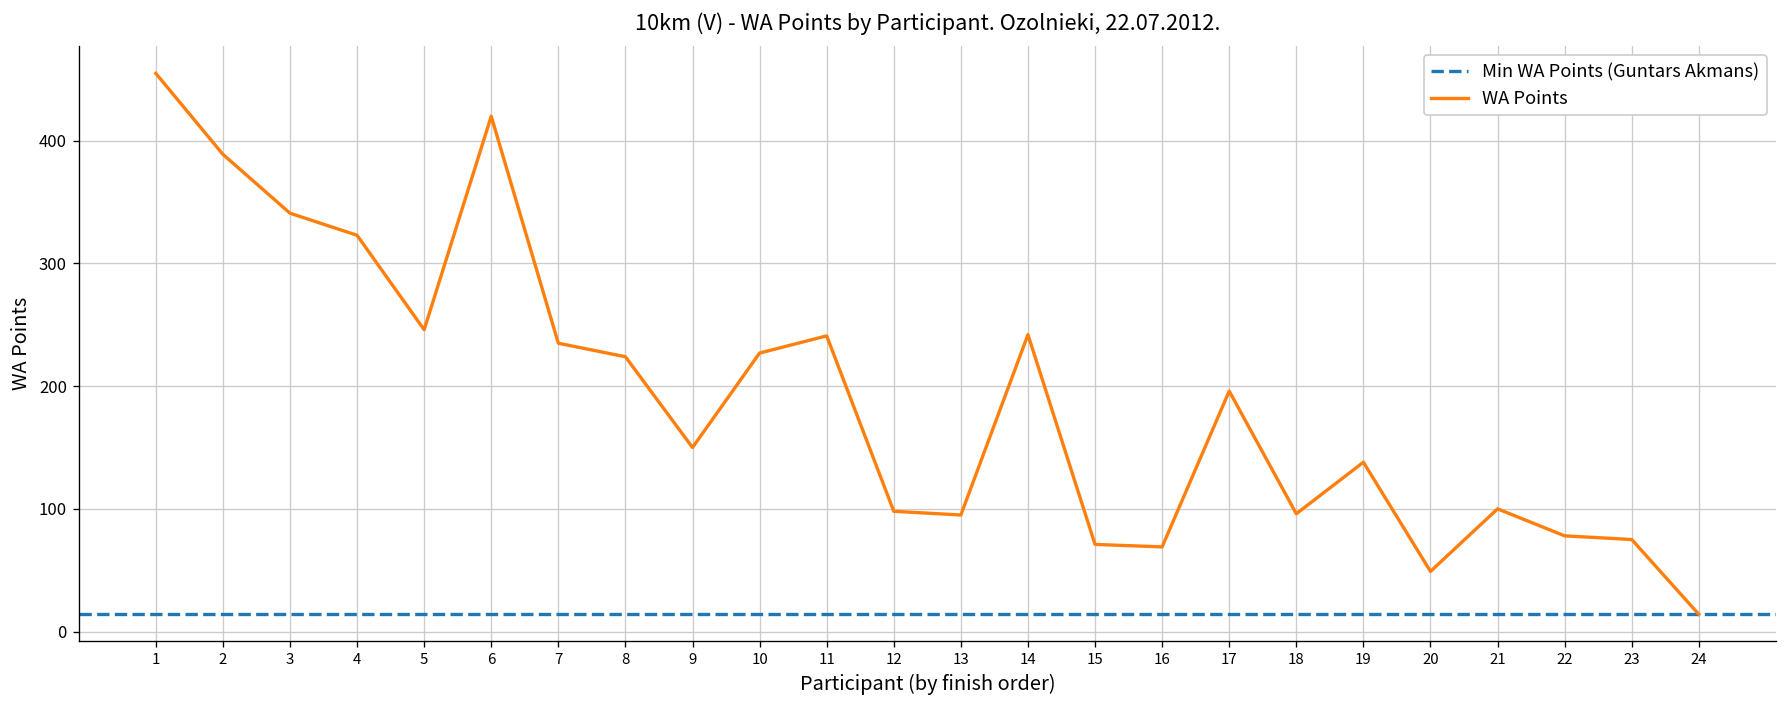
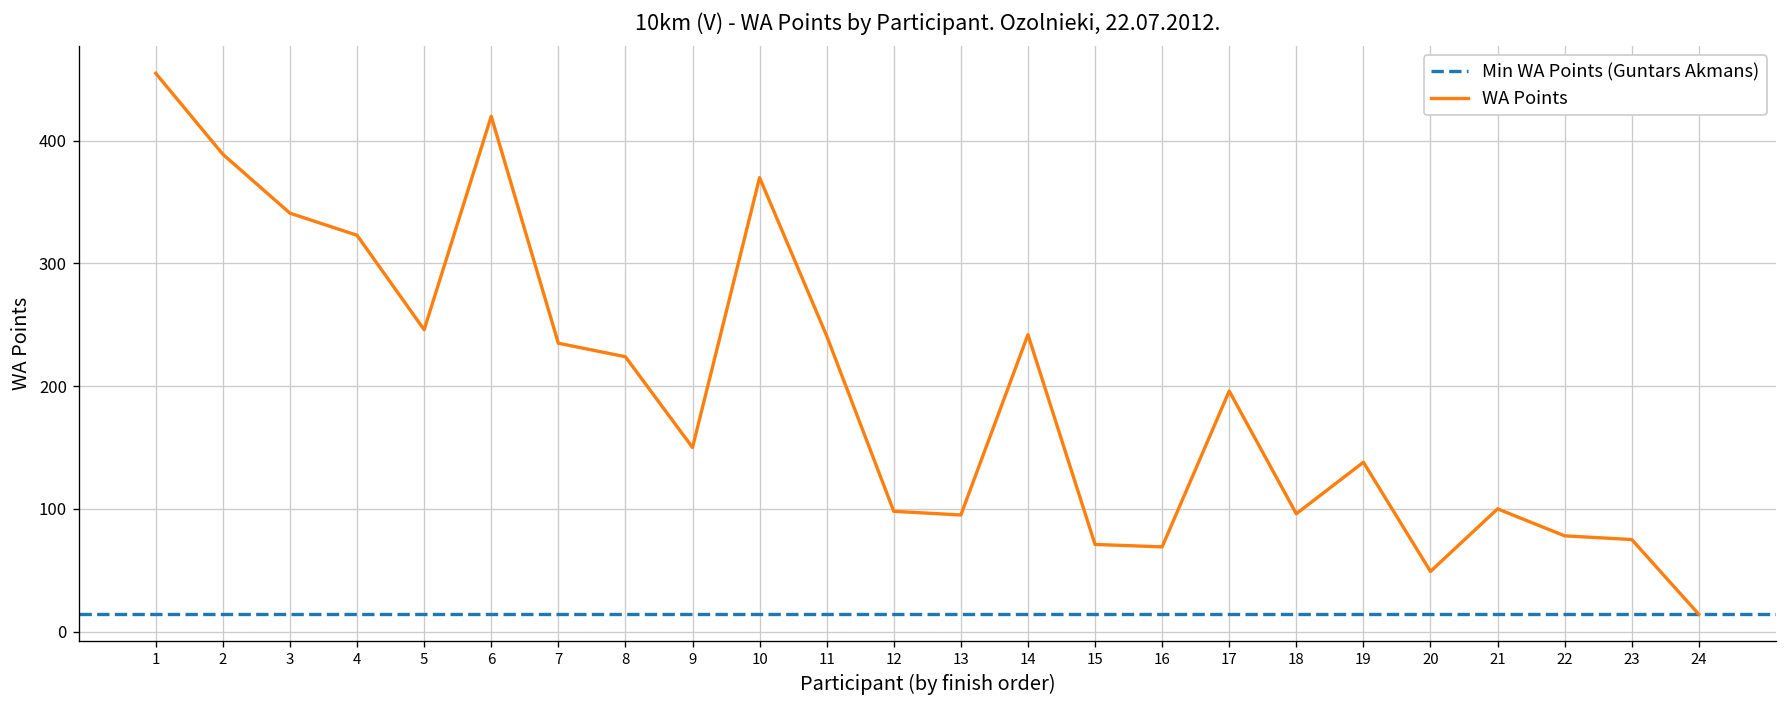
10: 227 -> 370
